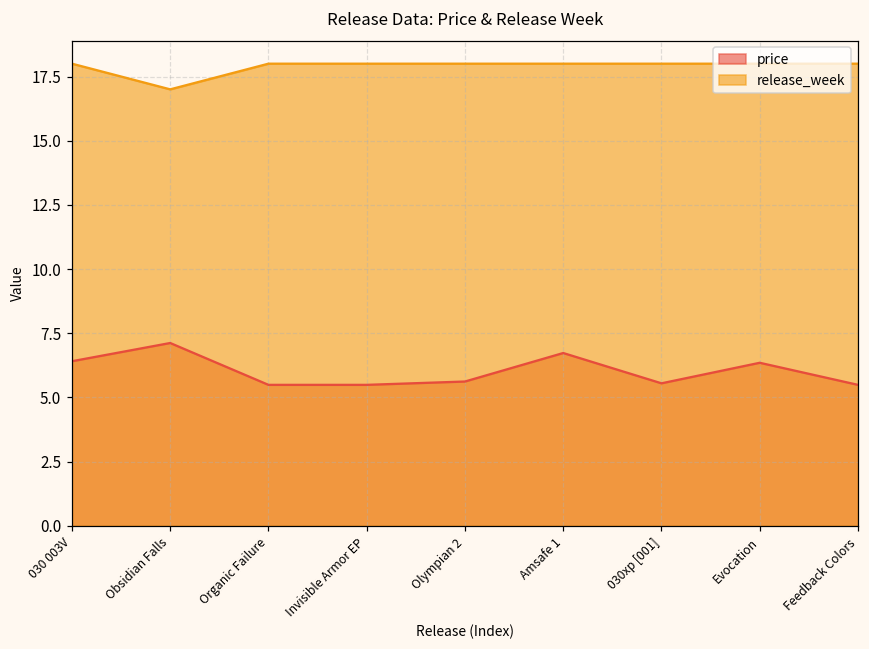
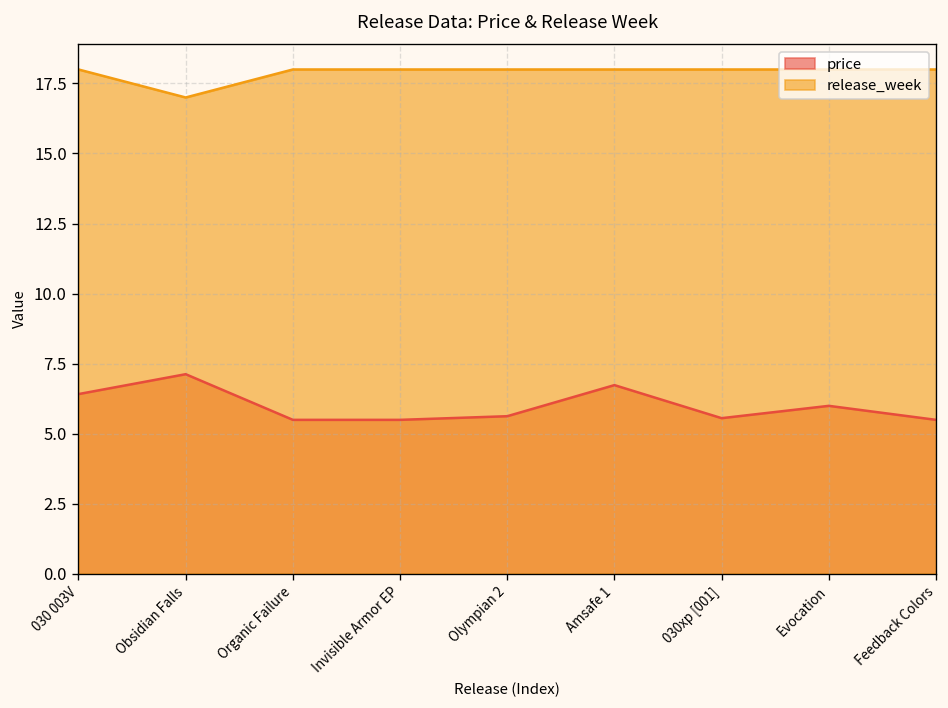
price, Evocation: 6.4 -> 6.0
